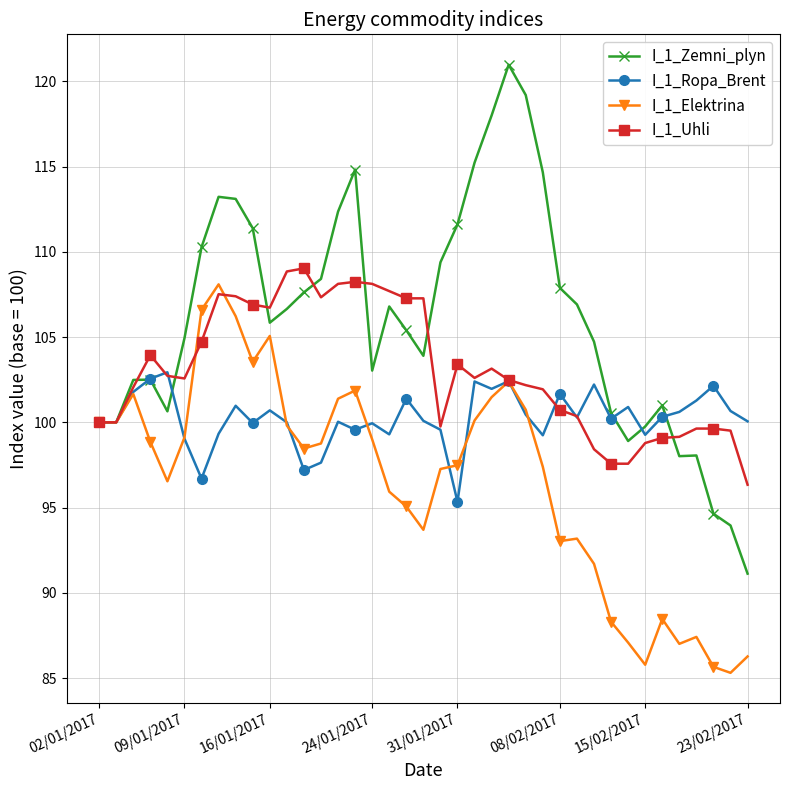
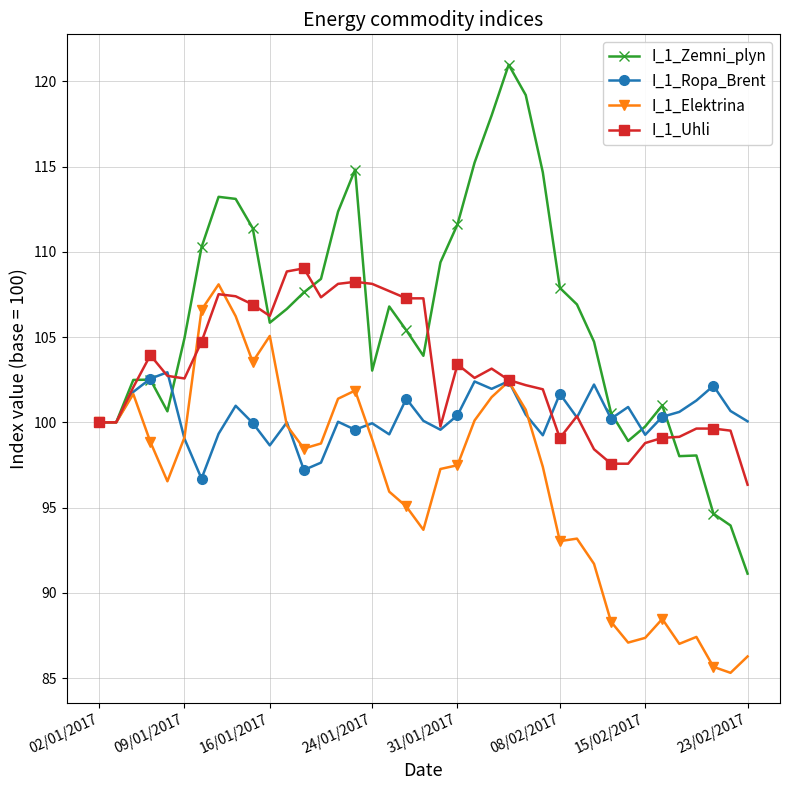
I_1_Ropa_Brent, 16/01/2017: 100.7 -> 98.7
I_1_Uhli, 16/01/2017: 106.7 -> 106.2
I_1_Ropa_Brent, 31/01/2017: 95.3 -> 100.4
I_1_Uhli, 08/02/2017: 100.7 -> 99.1
I_1_Elektrina, 15/02/2017: 85.8 -> 87.4
